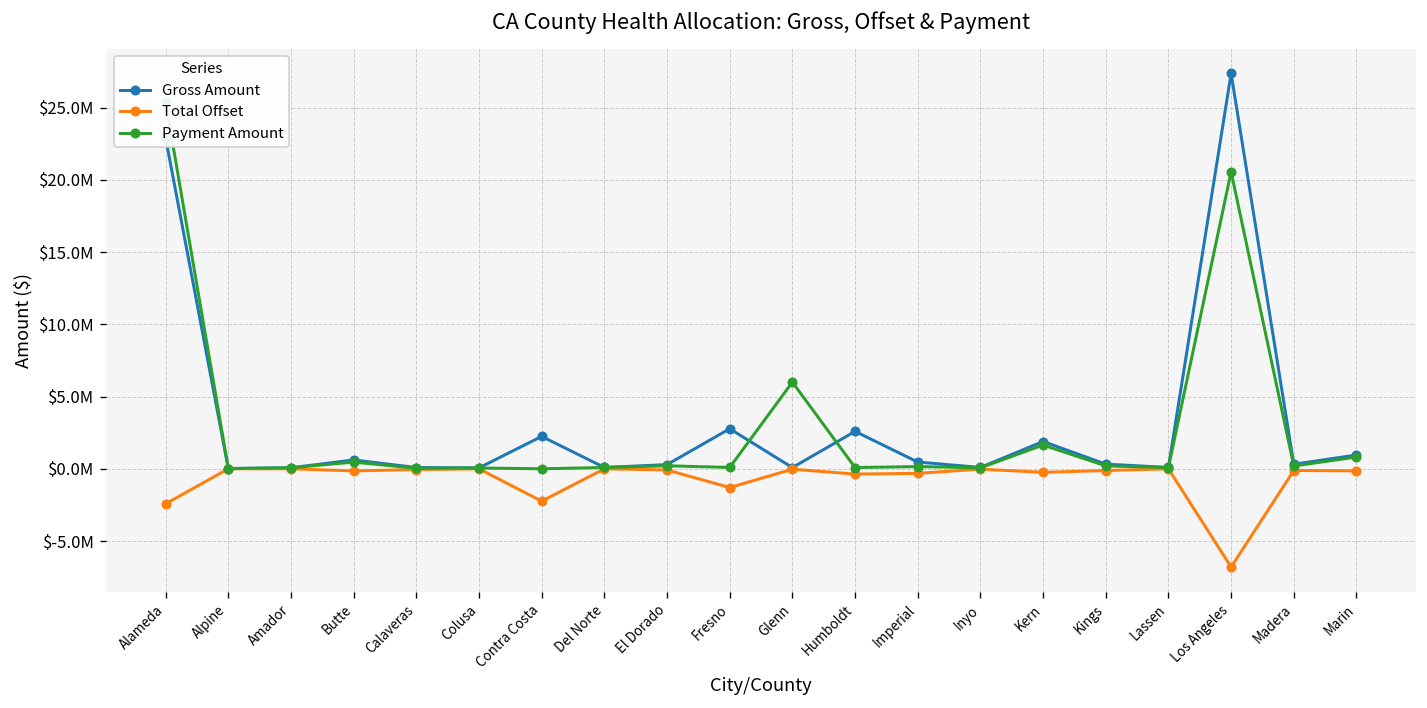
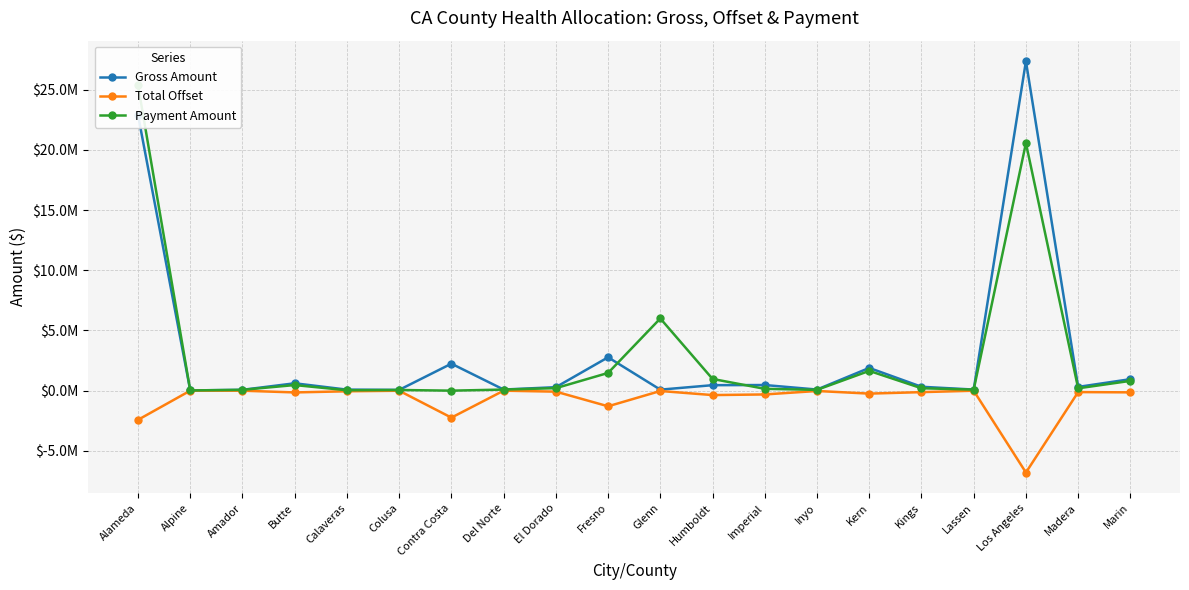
Payment Amount, Fresno: $100000 -> $1500000
Gross Amount, Humboldt: $2600000 -> $500000
Payment Amount, Humboldt: $100000 -> $1000000
